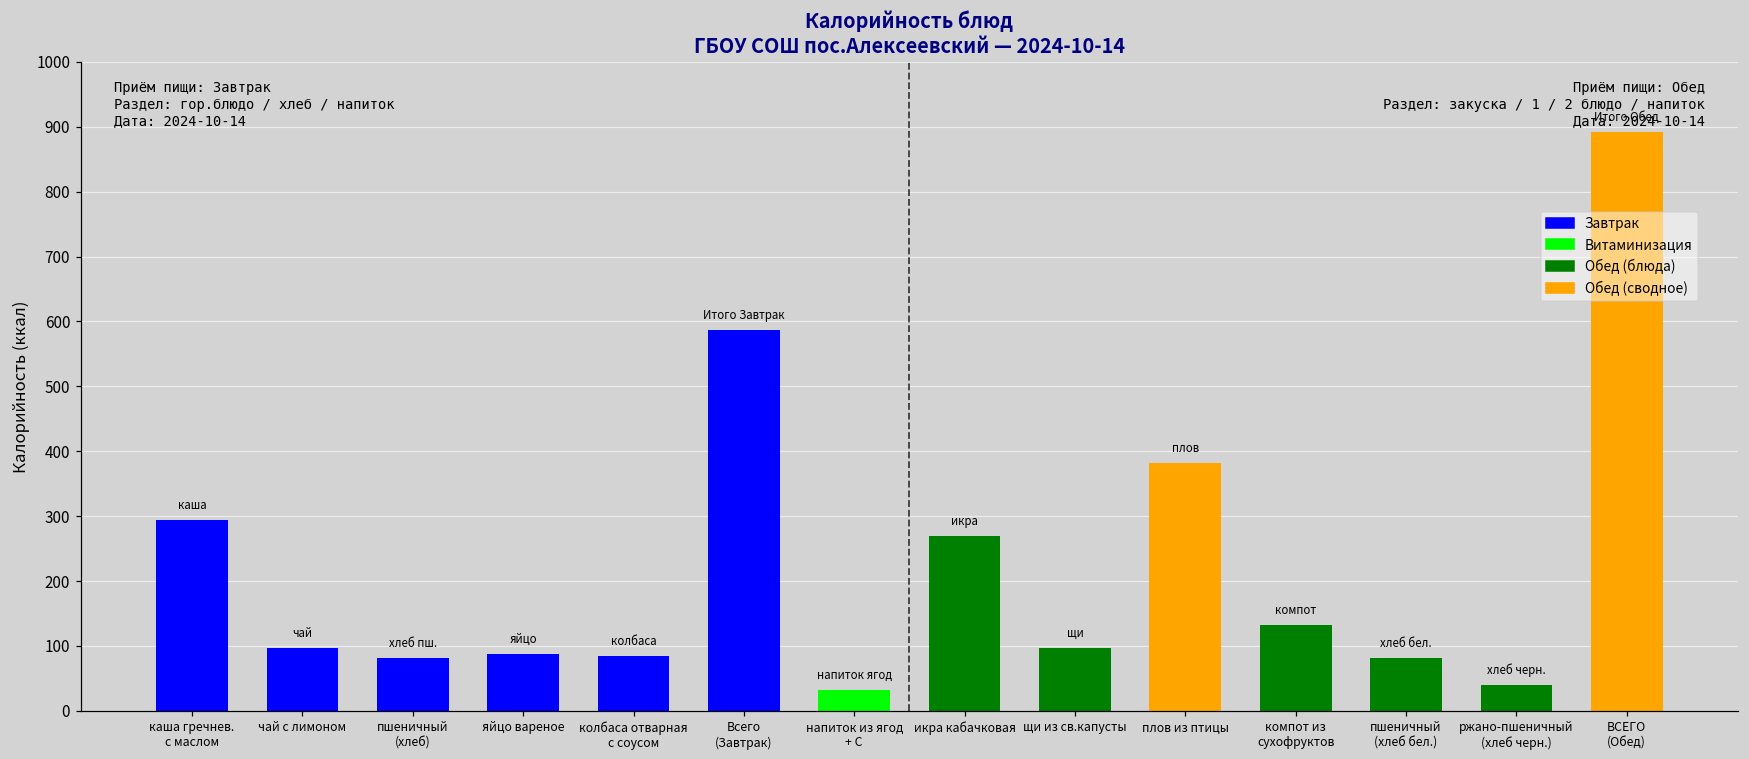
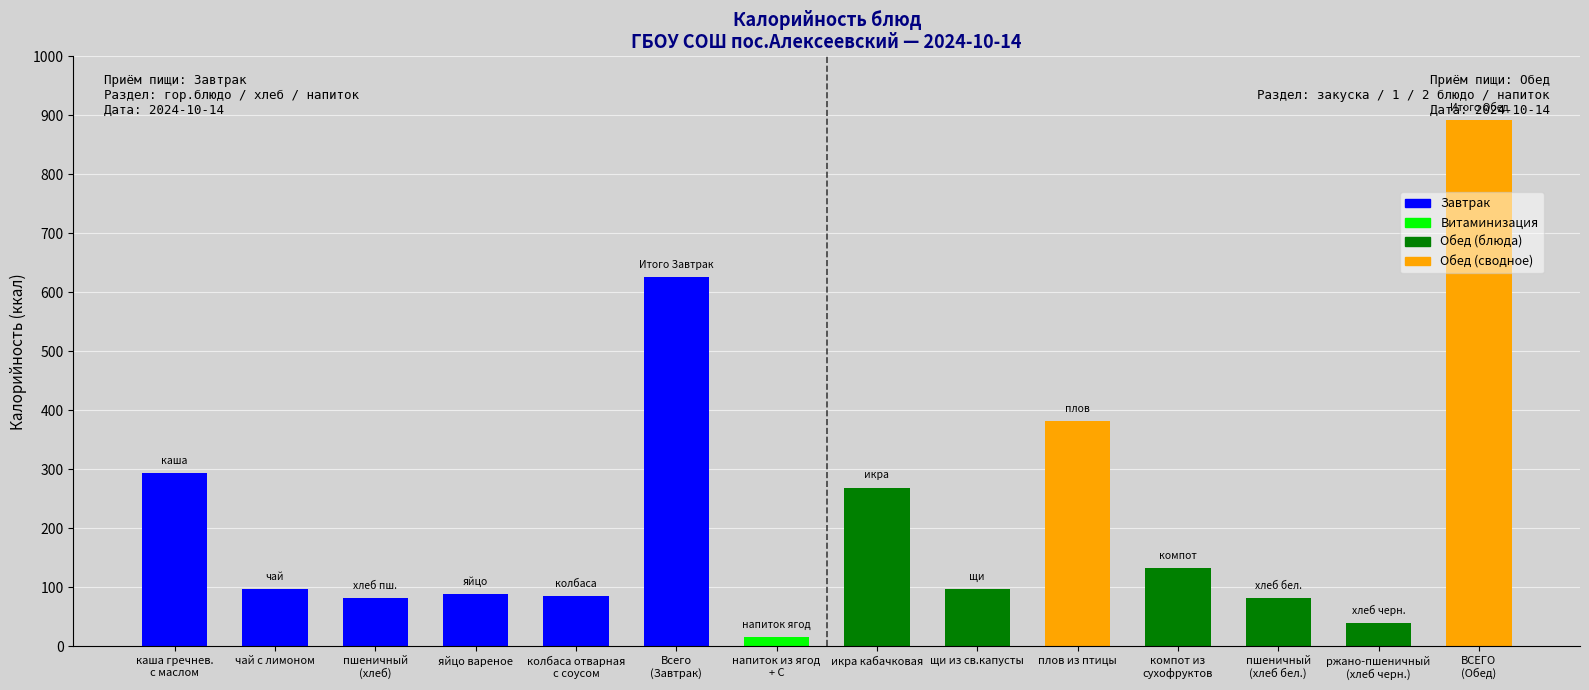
Всего (Завтрак): 590 -> 630
напиток из ягод + C: 30 -> 20
